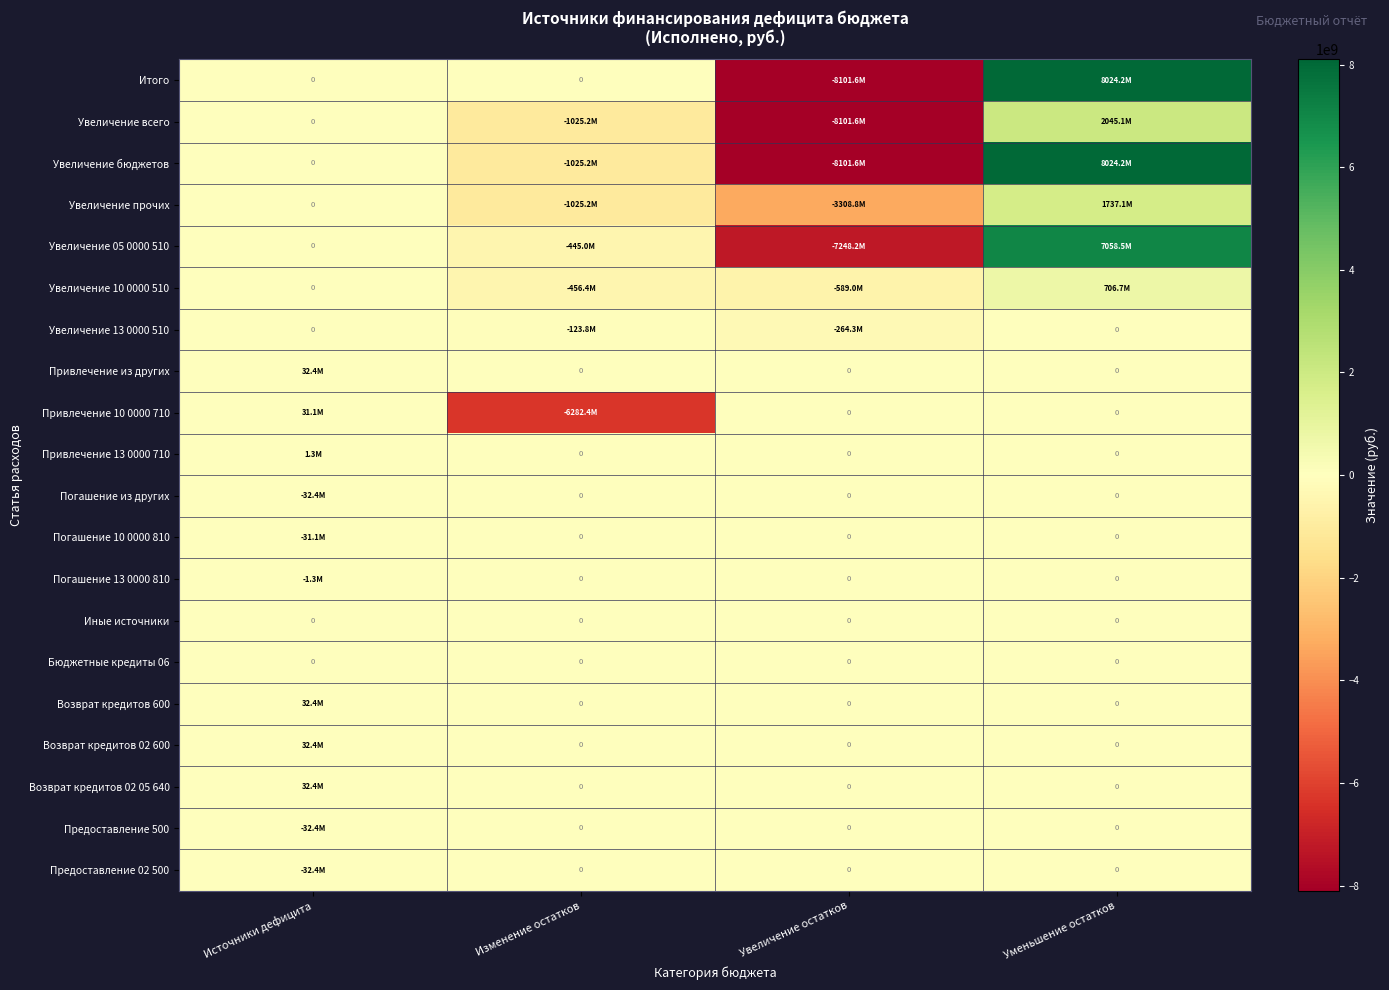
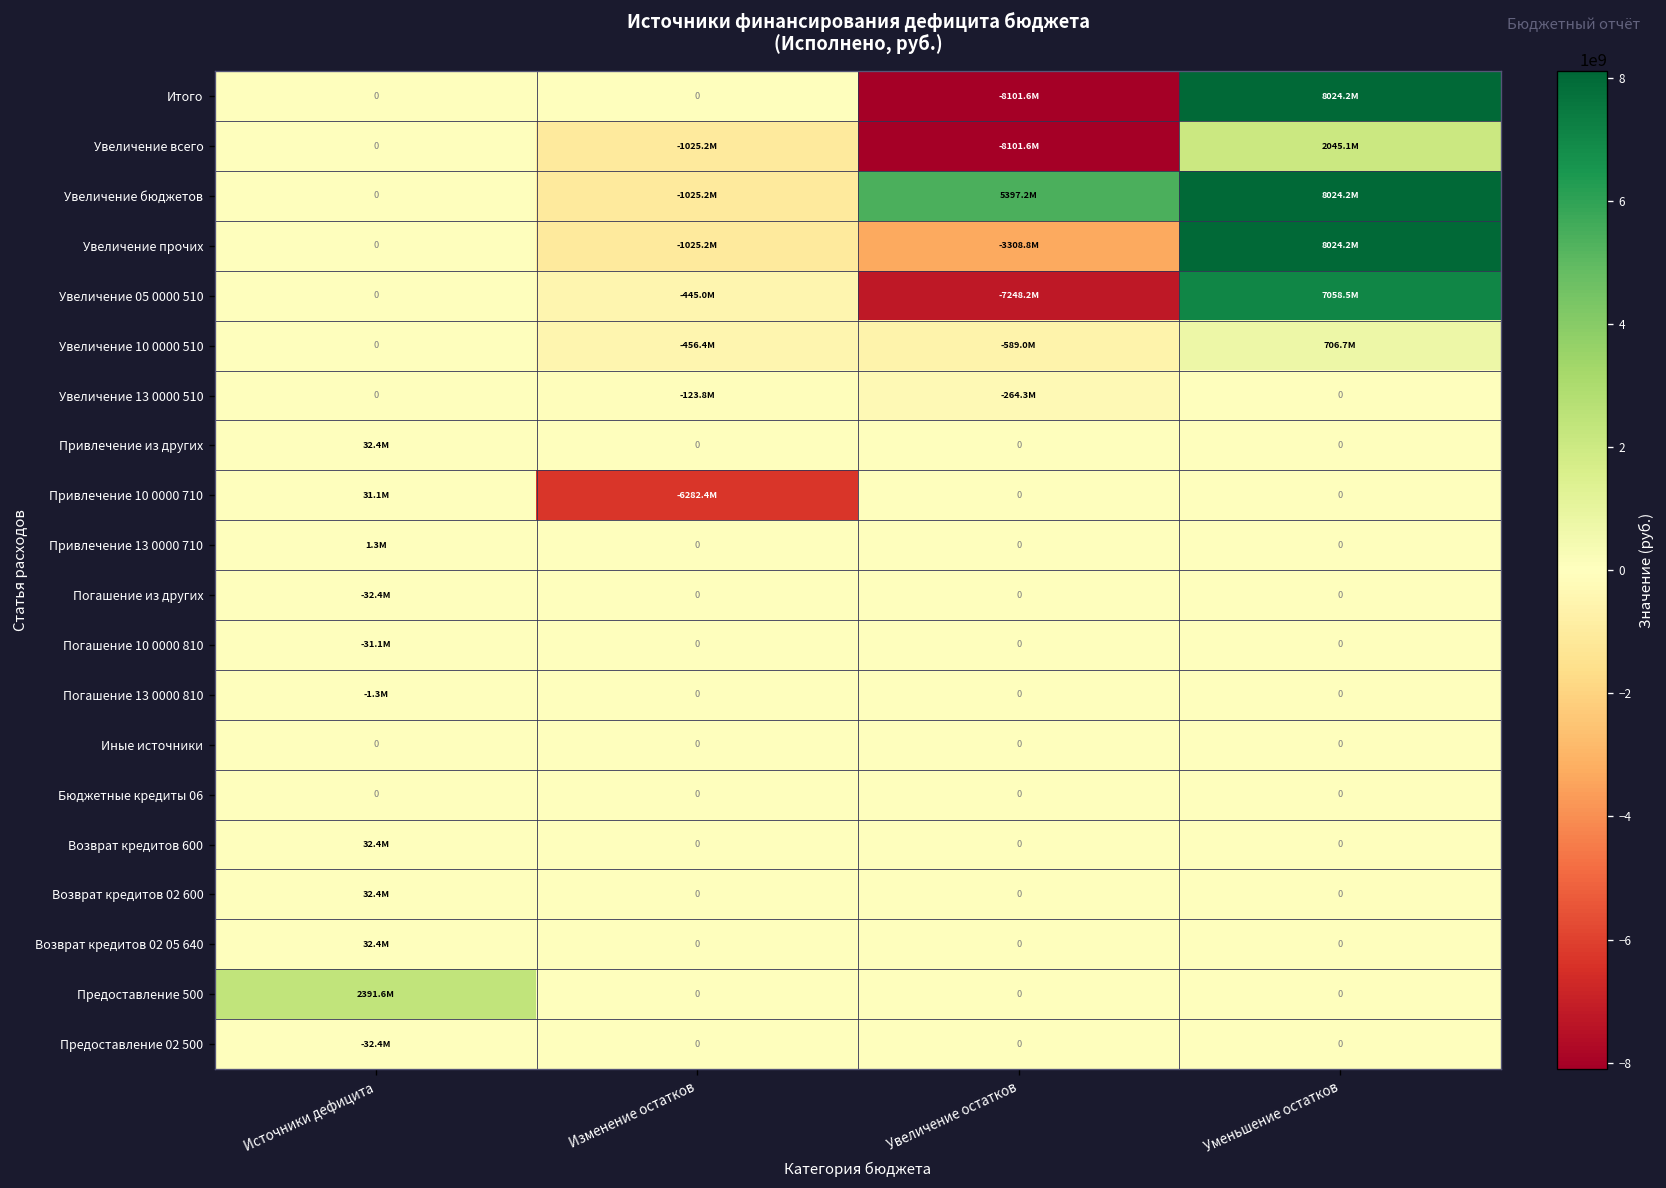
Увеличение бюджетов, Увеличение остатков: -8101.6M -> 5397.2M
Увеличение прочих, Уменьшение остатков: 1737.1M -> 8024.2M
Предоставление 500, Источники дефицита: -32.4M -> 2391.6M
